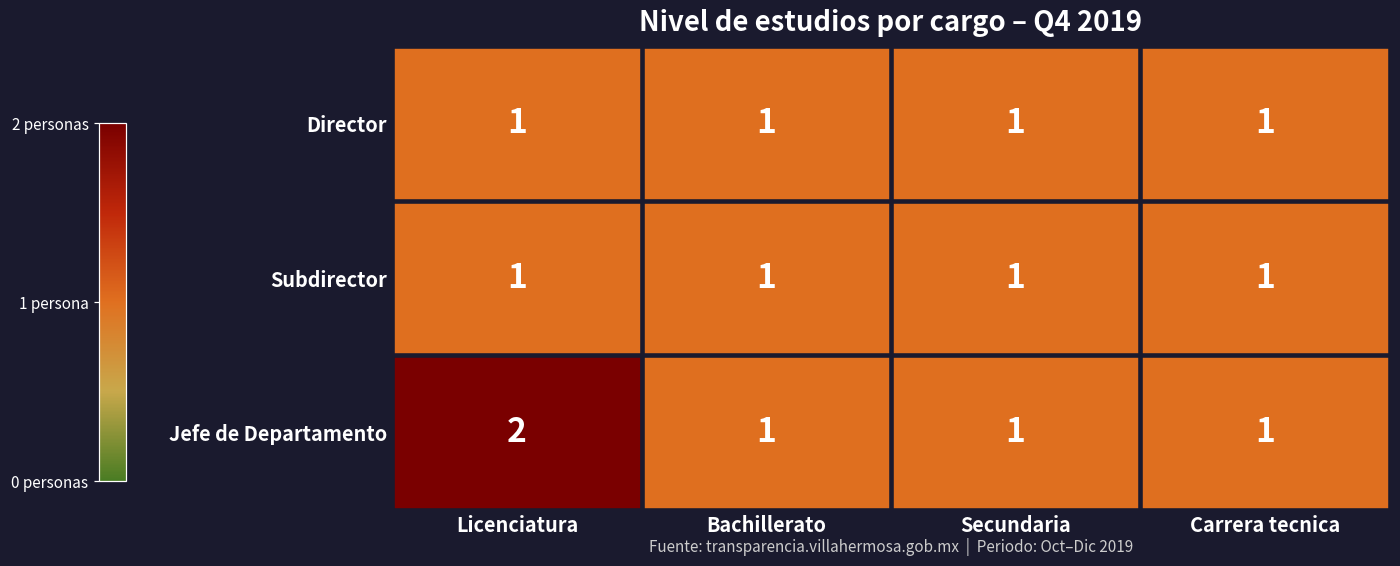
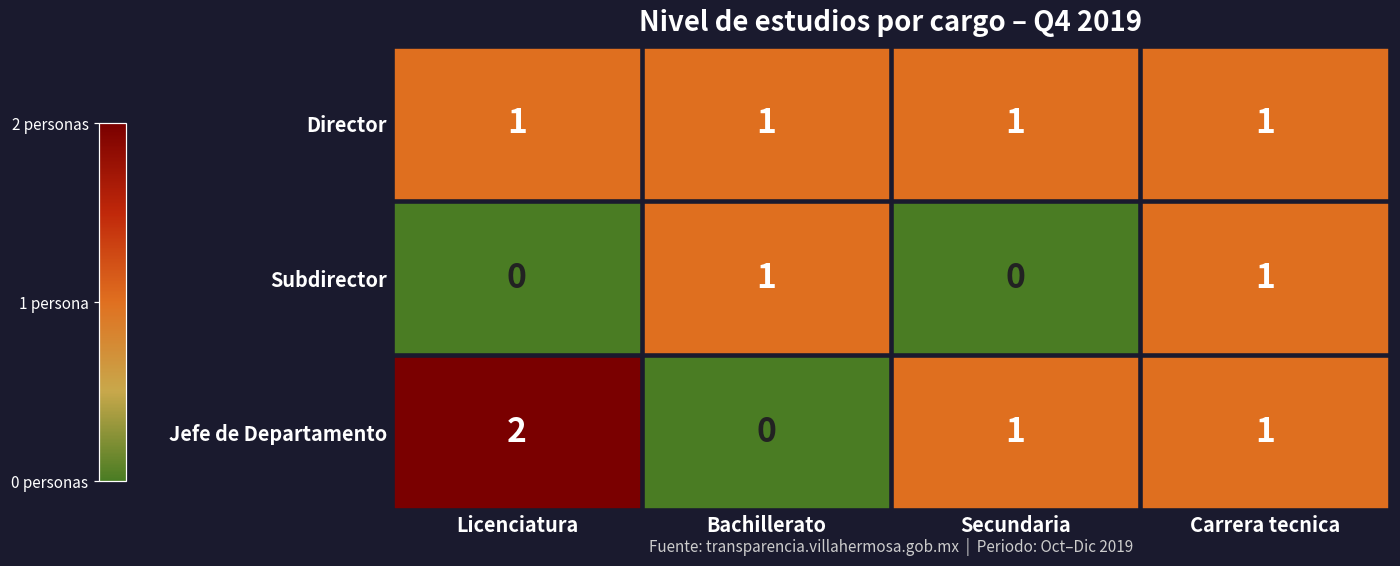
Subdirector, Licenciatura: 1 -> 0
Subdirector, Secundaria: 1 -> 0
Jefe de Departamento, Bachillerato: 1 -> 0
